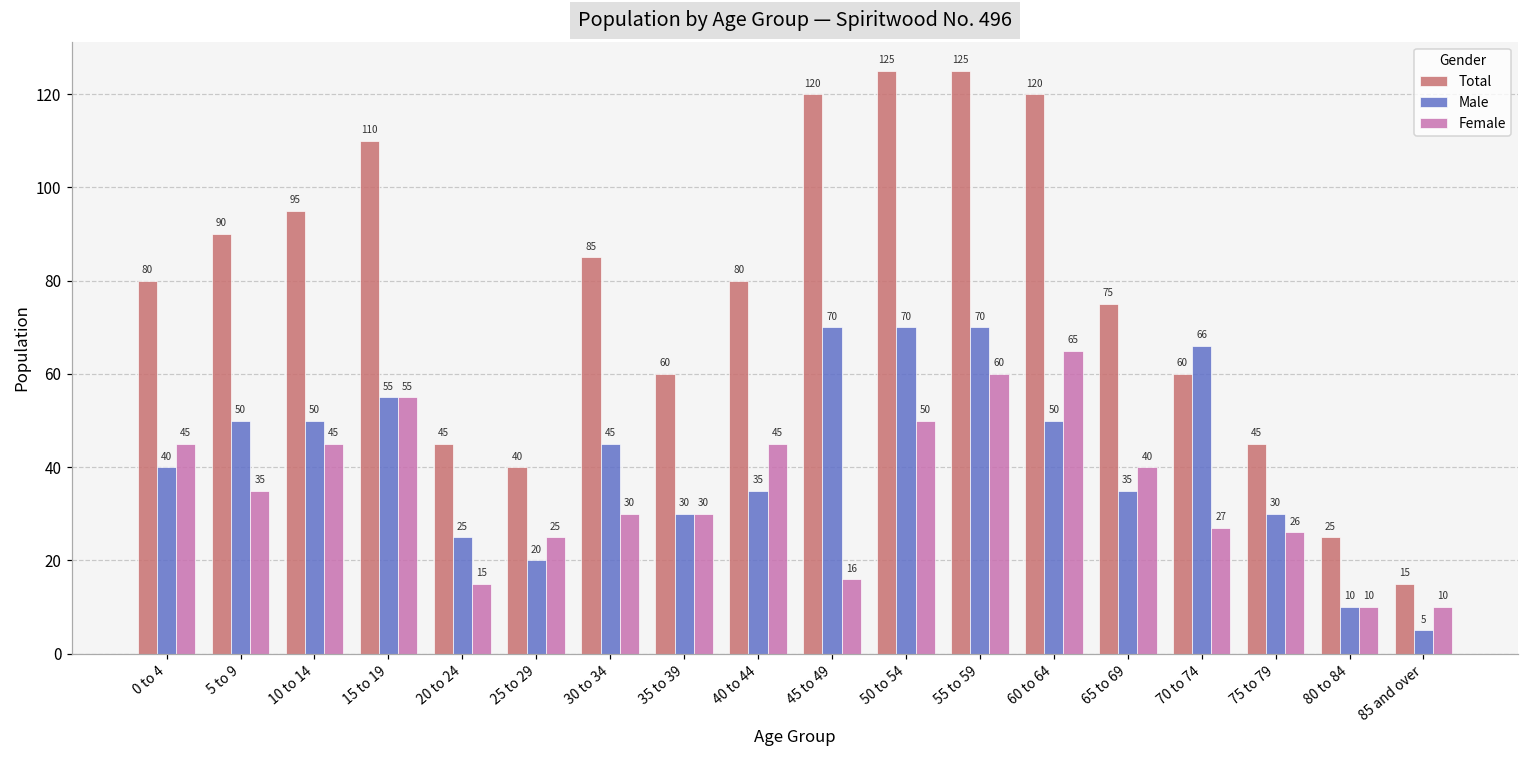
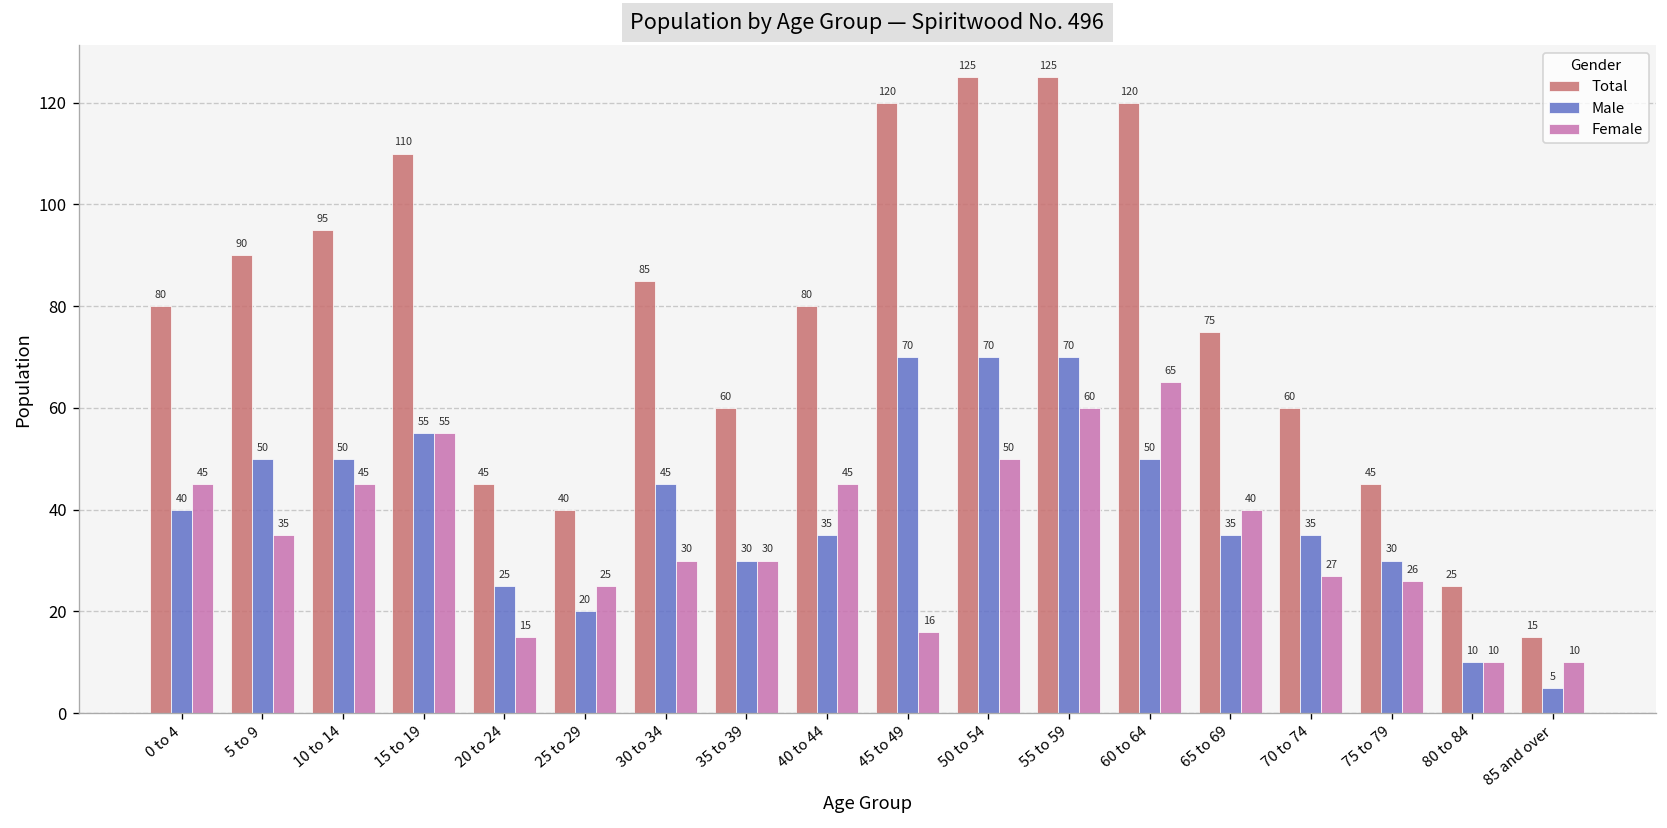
Male, 70 to 74: 66 -> 35
